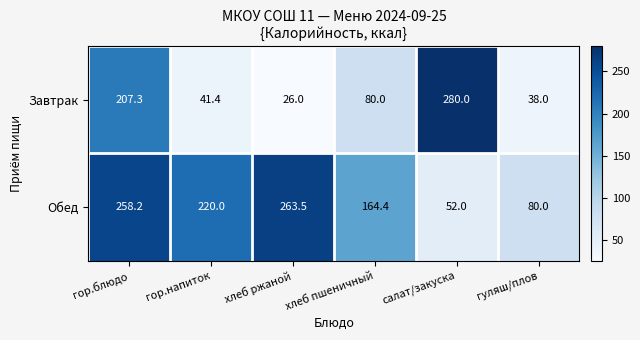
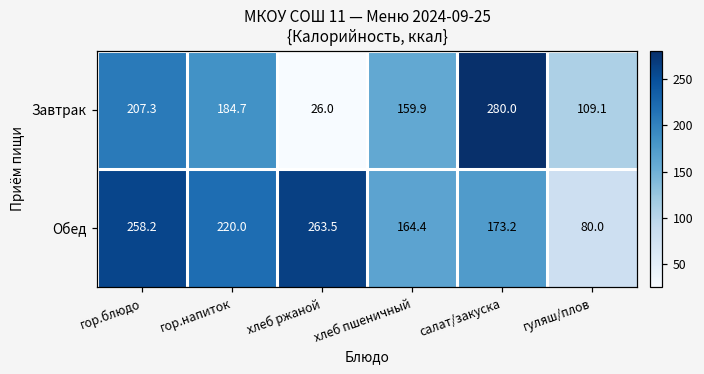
Завтрак, гор.напиток: 41.4 -> 184.7
Завтрак, хлеб пшеничный: 80.0 -> 159.9
Завтрак, гуляш/плов: 38.0 -> 109.1
Обед, салат/закуска: 52.0 -> 173.2
